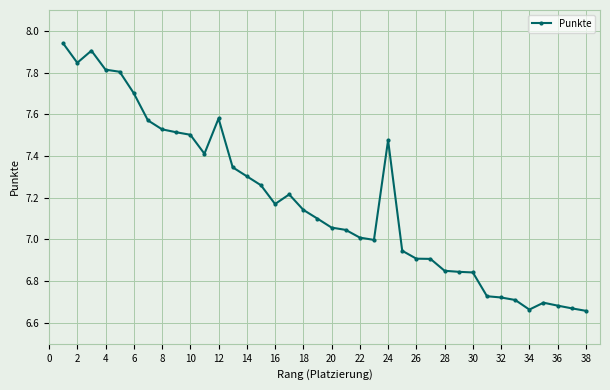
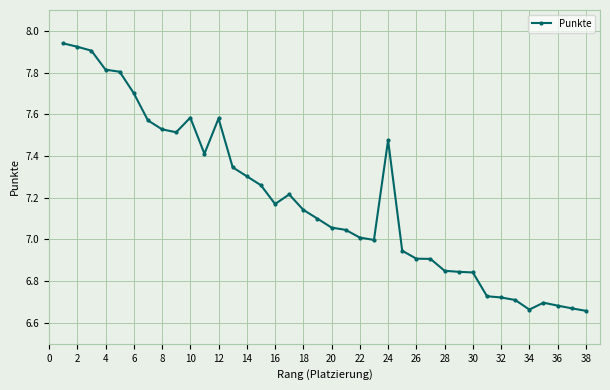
2: 7.85 -> 7.92
10: 7.50 -> 7.58
